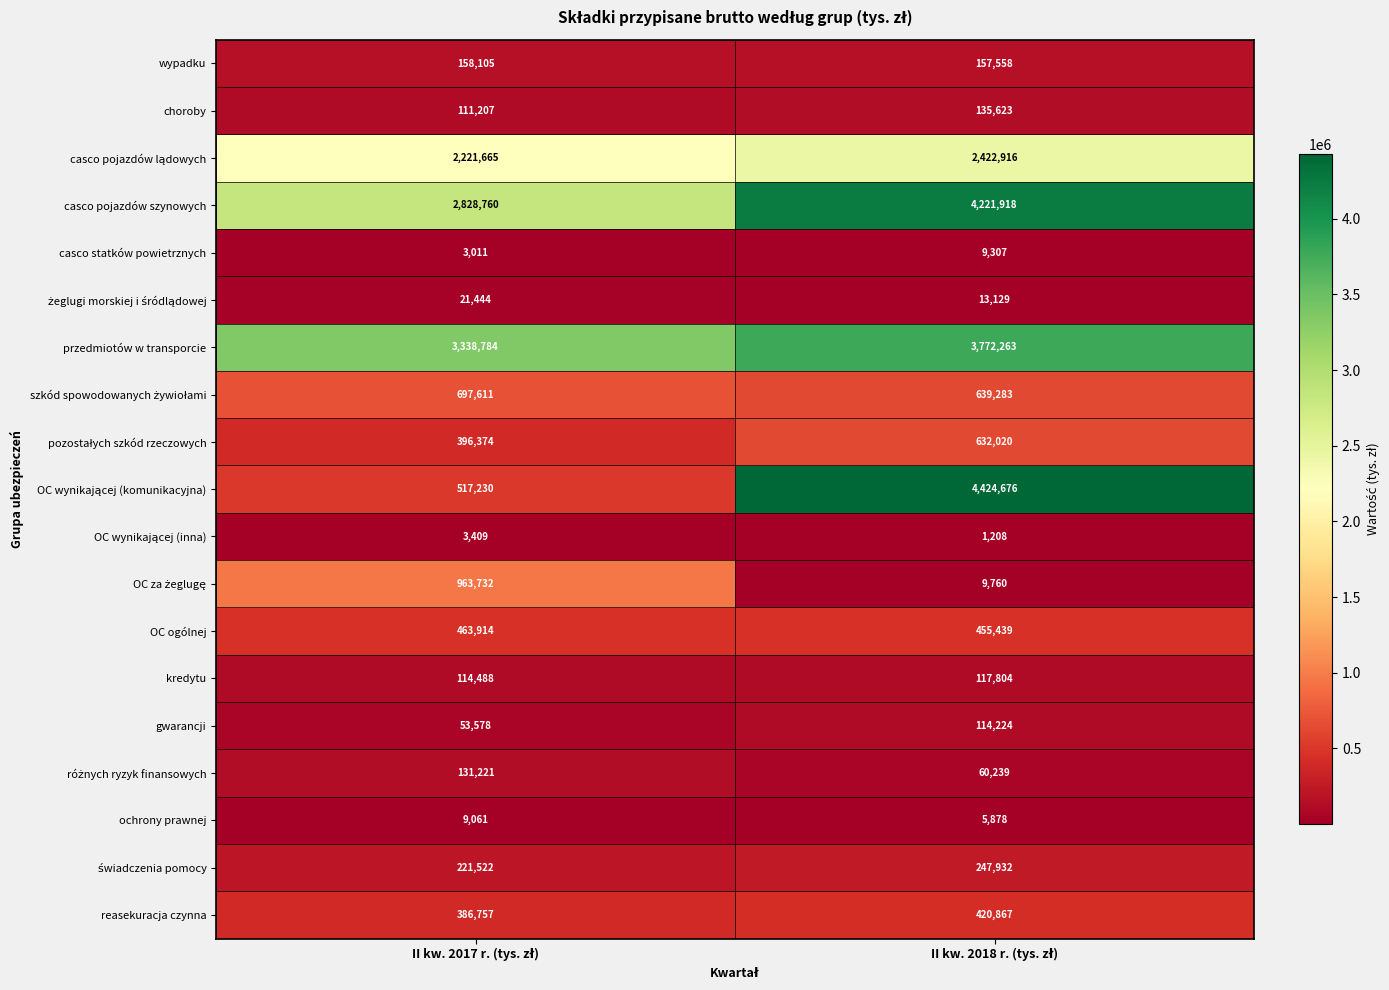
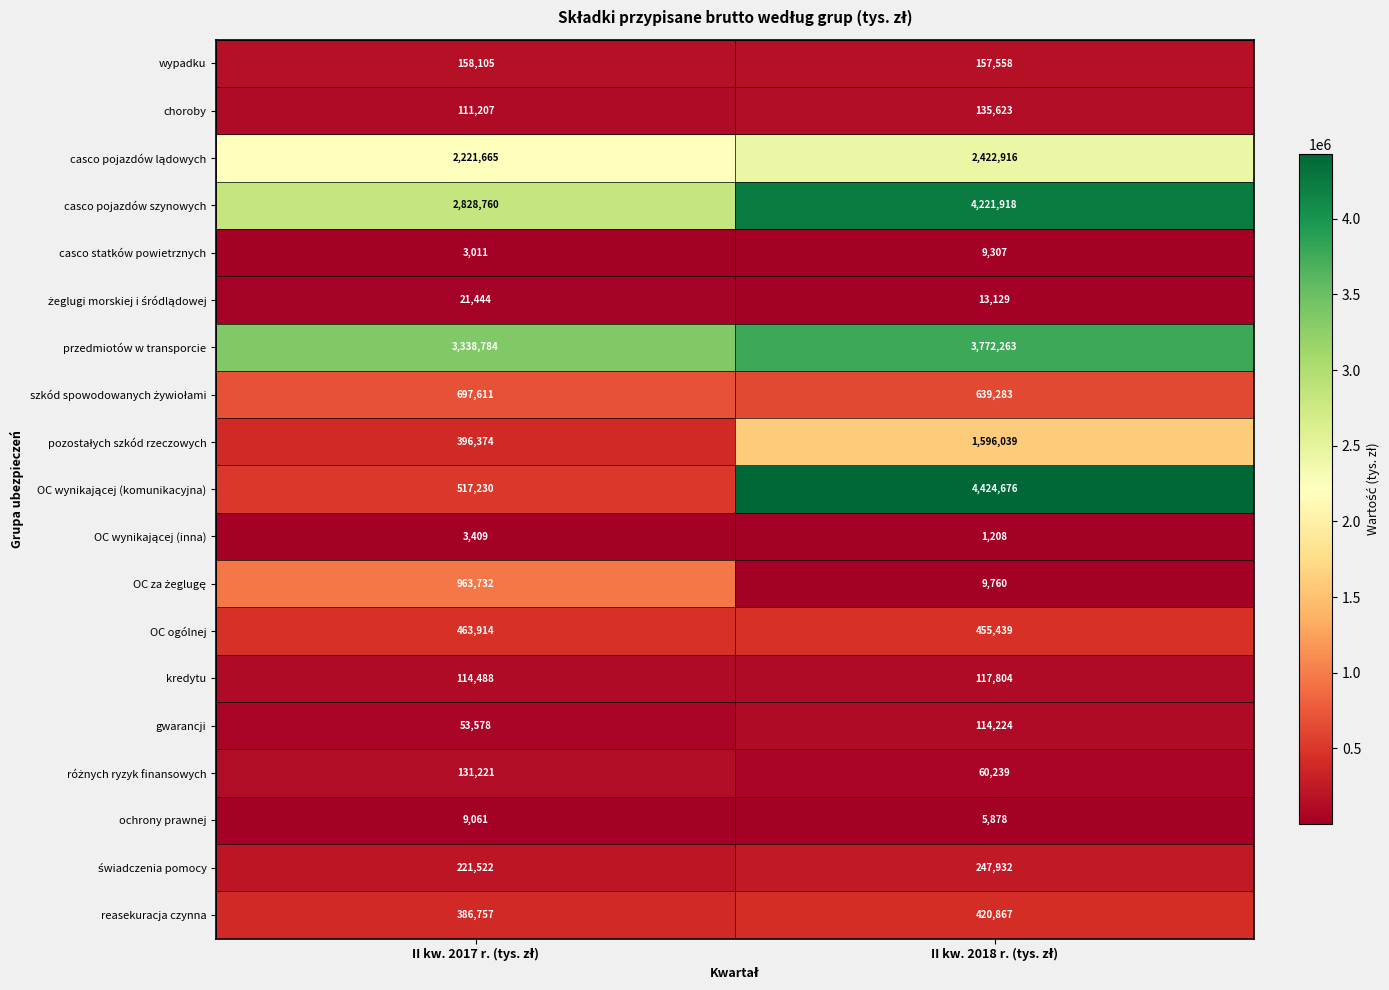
pozostałych szkód rzeczowych, II kw. 2018 r. (tys. zł): 632,020 -> 1,596,039
